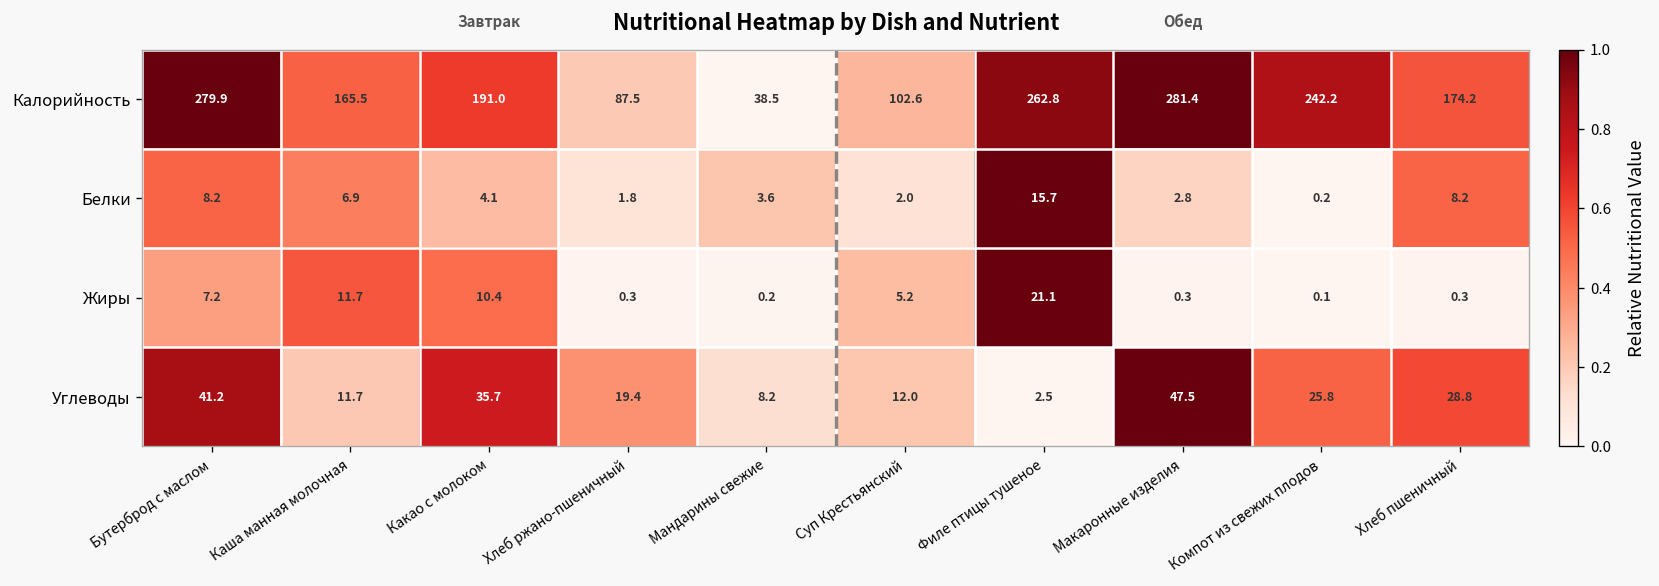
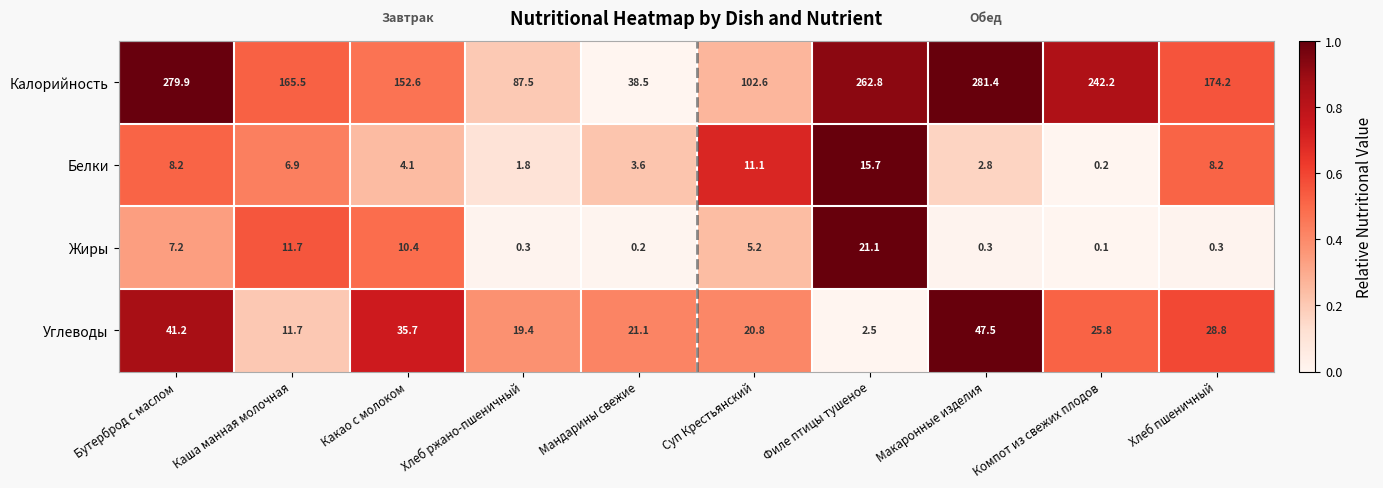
Калорийность, Какао с молоком: 191.0 -> 152.6
Белки, Суп Крестьянский: 2.0 -> 11.1
Углеводы, Мандарины свежие: 8.2 -> 21.1
Углеводы, Суп Крестьянский: 12.0 -> 20.8
